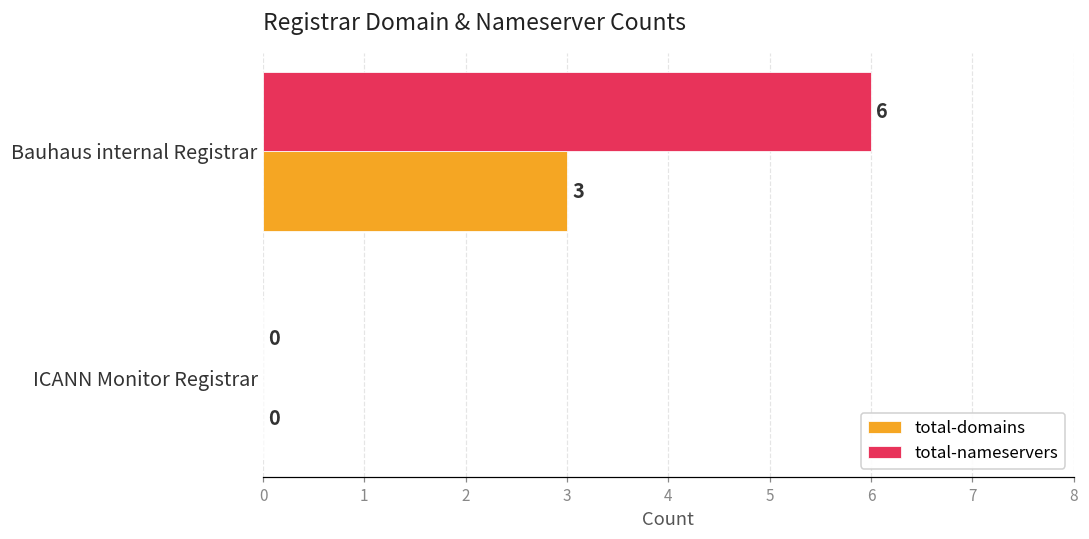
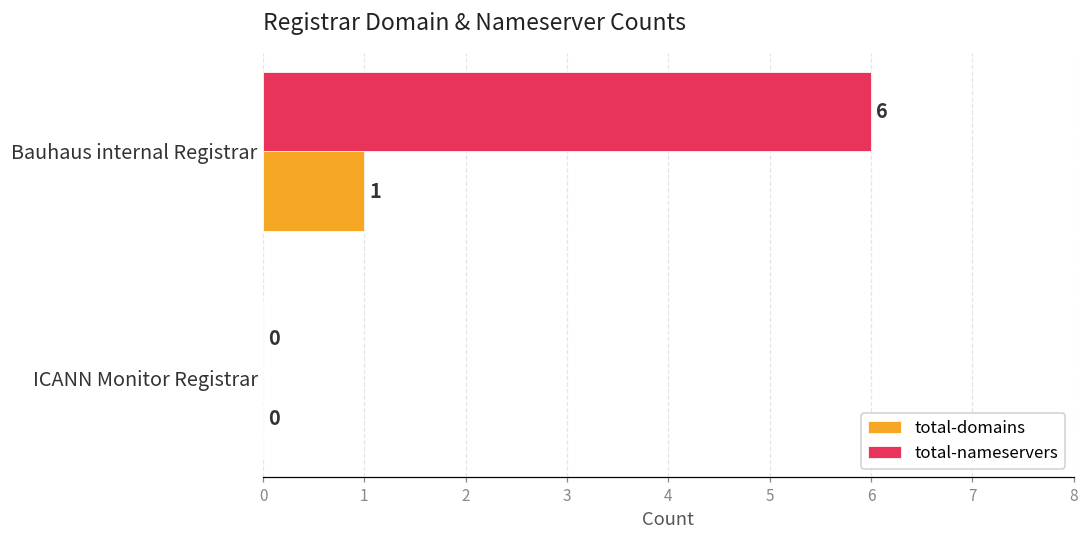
total-domains, Bauhaus internal Registrar: 3 -> 1
